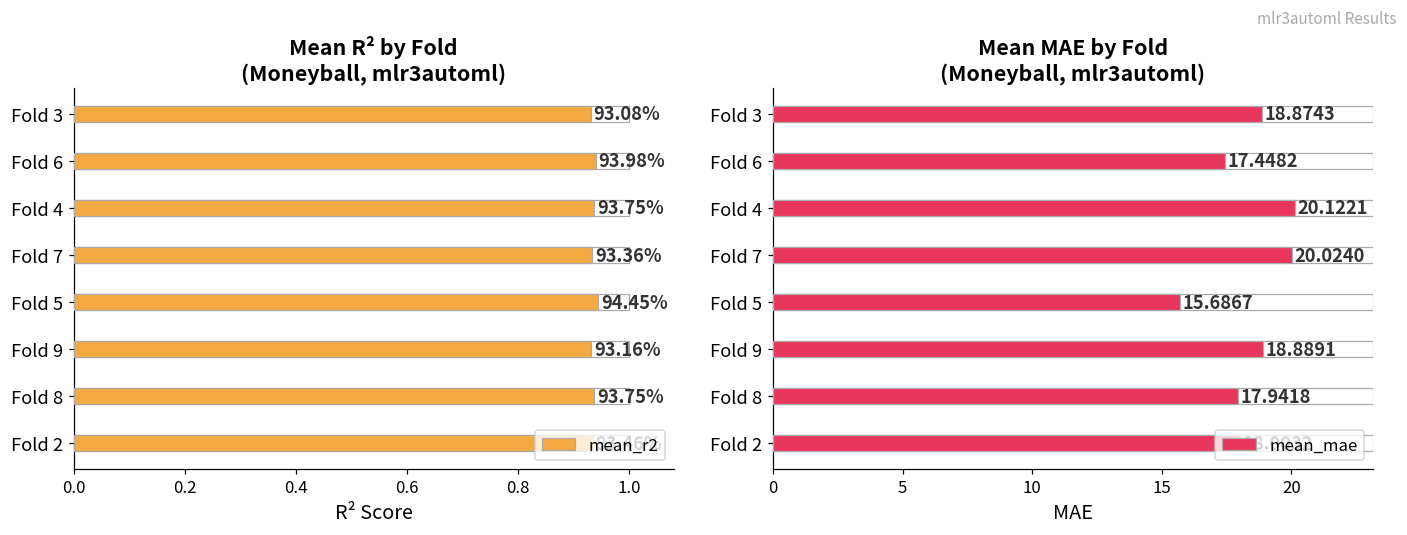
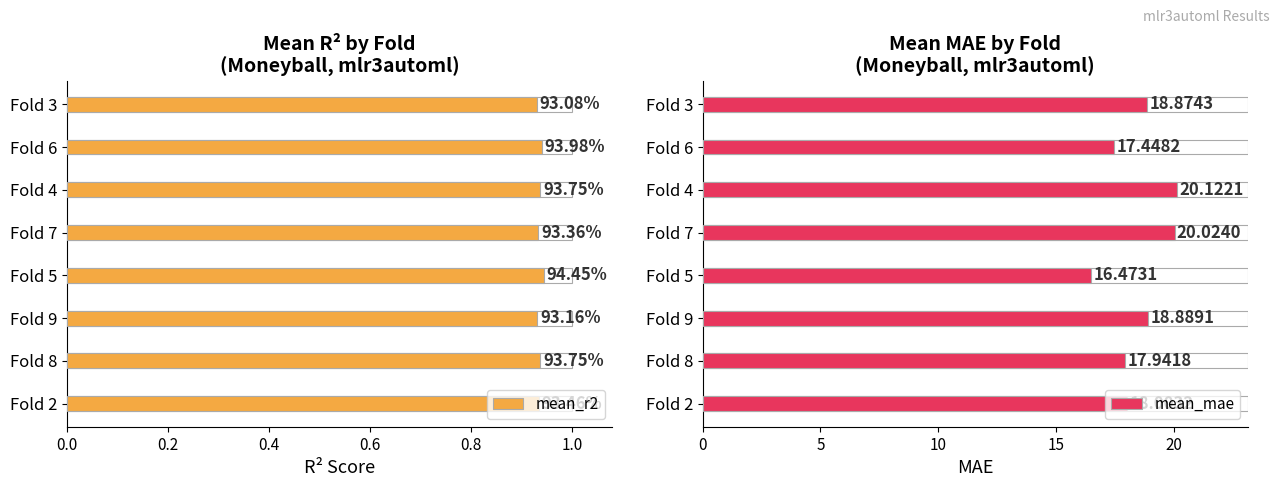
Mean MAE by Fold (Moneyball, mlr3automl), mean_mae, Fold 5: 15.6867 -> 16.4731
